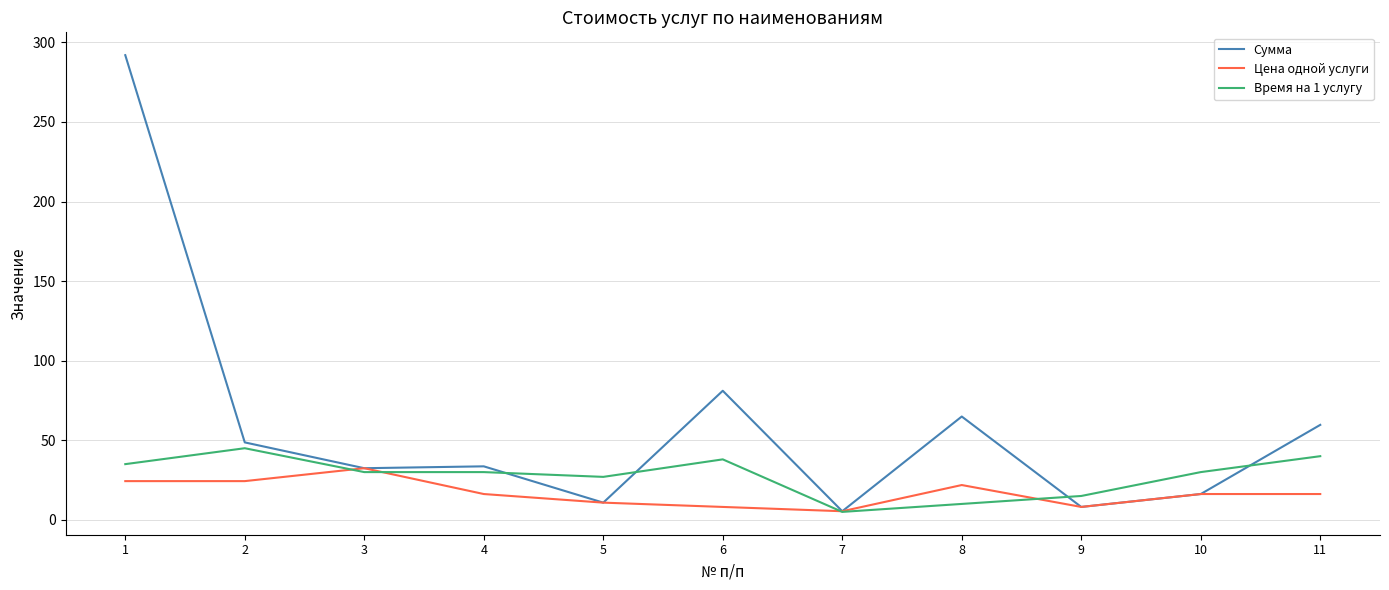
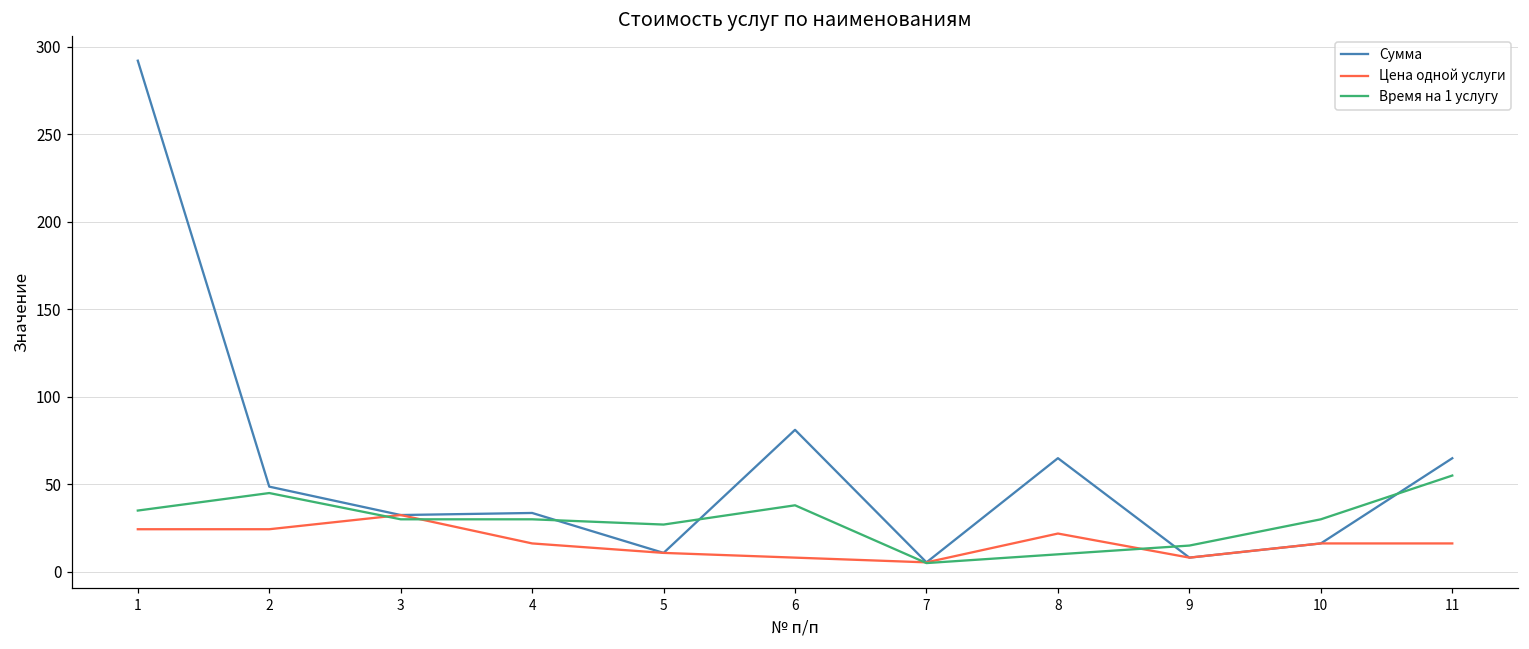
Сумма, 11: 60 -> 65
Время на 1 услугу, 11: 40 -> 55
